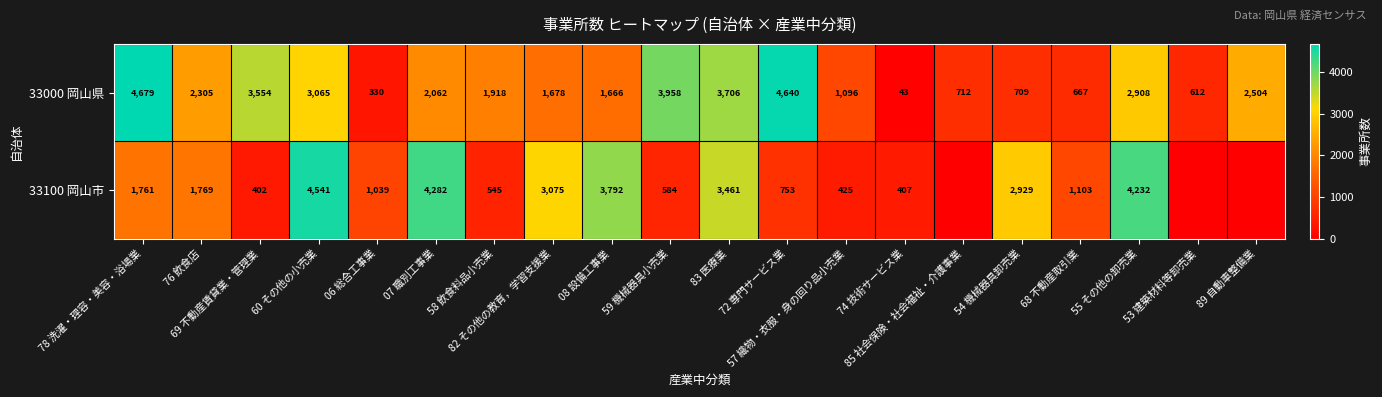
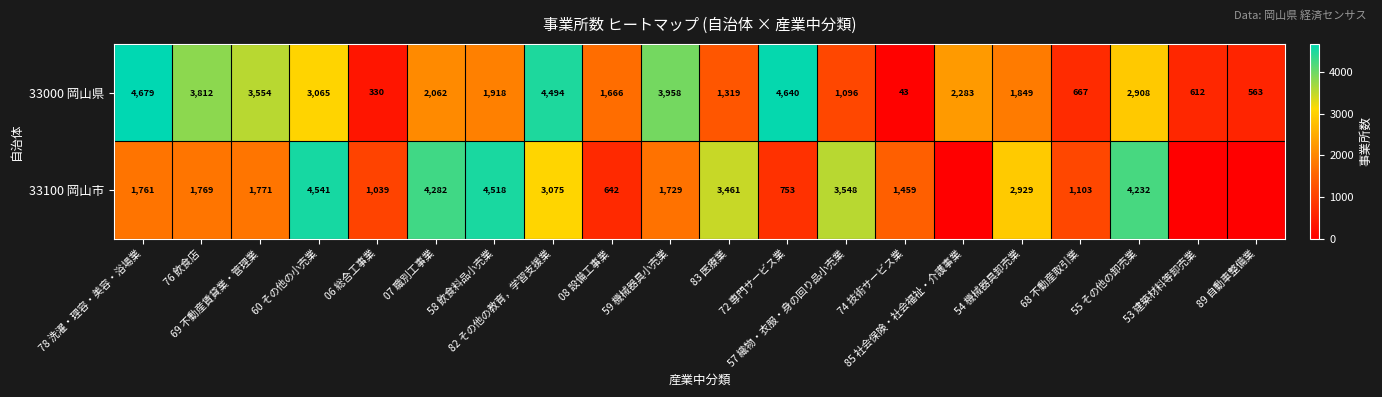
33000 岡山県, 76 飲食店: 2,305 -> 3,812
33000 岡山県, 82 その他の教育，学習支援業: 1,678 -> 4,494
33000 岡山県, 83 医療業: 3,706 -> 1,319
33000 岡山県, 85 社会保険・社会福祉・介護事業: 712 -> 2,283
33000 岡山県, 54 機械器具卸売業: 709 -> 1,849
33000 岡山県, 89 自動車整備業: 2,504 -> 563
33100 岡山市, 69 不動産賃貸業・管理業: 402 -> 1,771
33100 岡山市, 58 飲食料品小売業: 545 -> 4,518
33100 岡山市, 08 設備工事業: 3,792 -> 642
33100 岡山市, 59 機械器具小売業: 584 -> 1,729
33100 岡山市, 57 織物・衣服・身の回り品小売業: 425 -> 3,548
33100 岡山市, 74 技術サービス業: 407 -> 1,459
